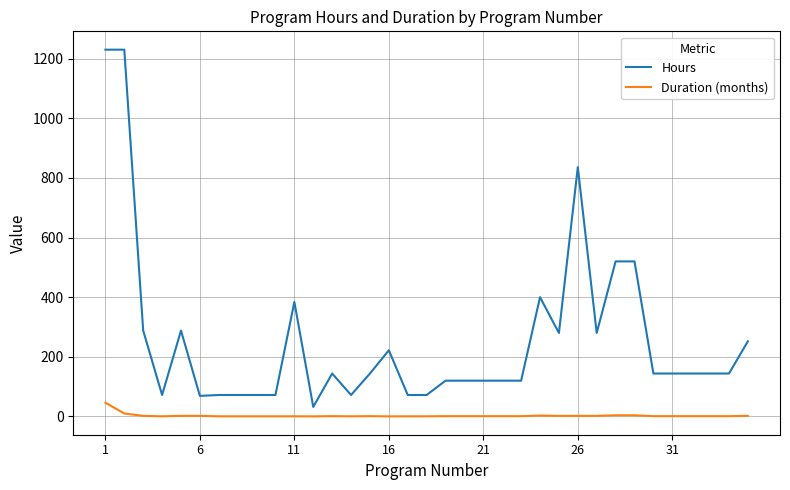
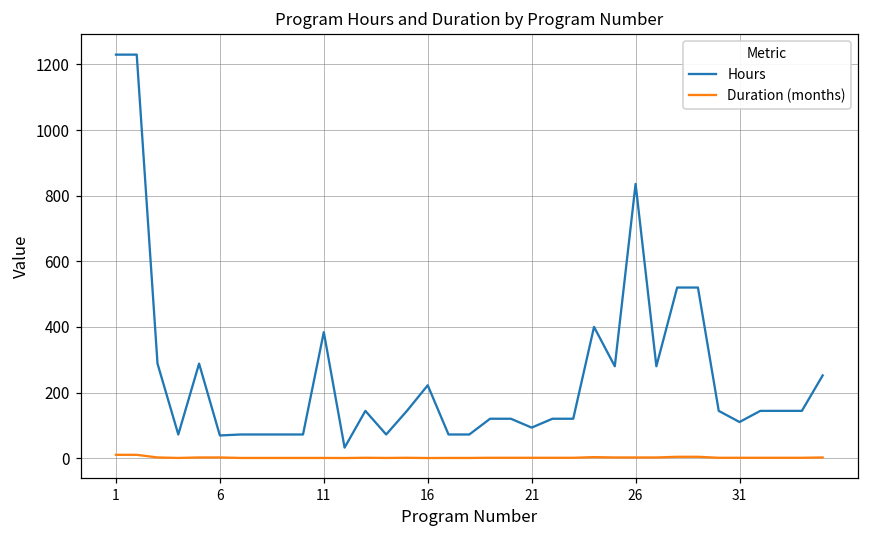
Duration (months), 1: 50 -> 10
Hours, 21: 120 -> 90
Hours, 31: 140 -> 110
